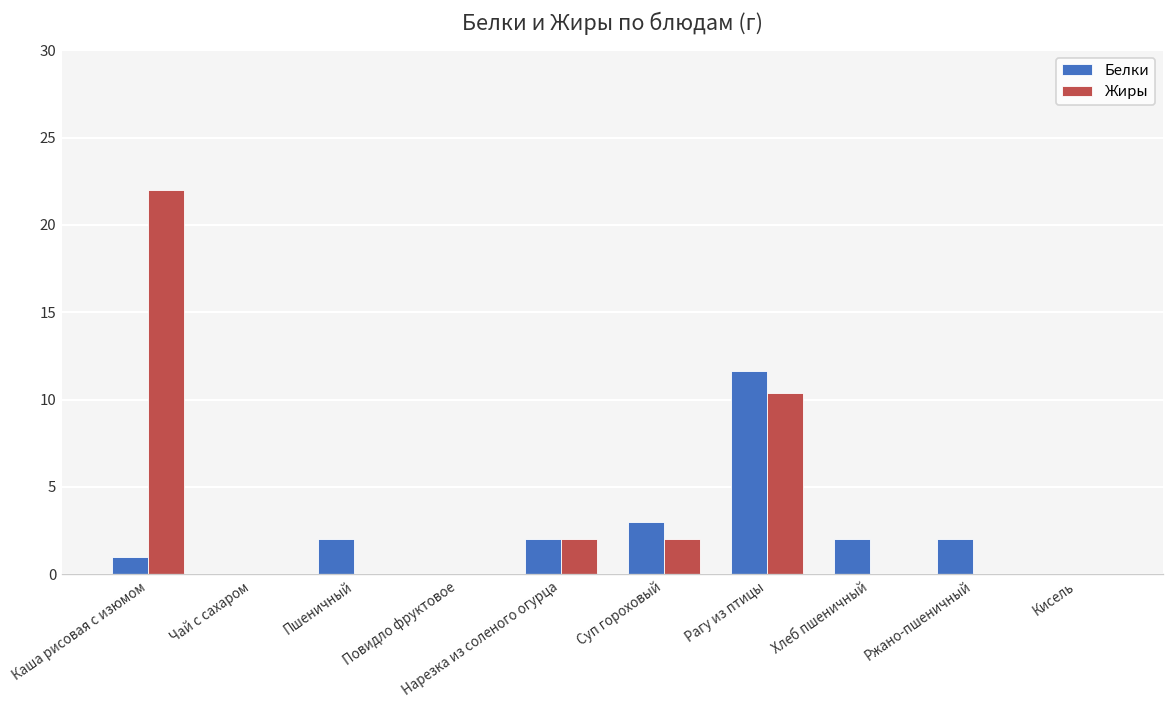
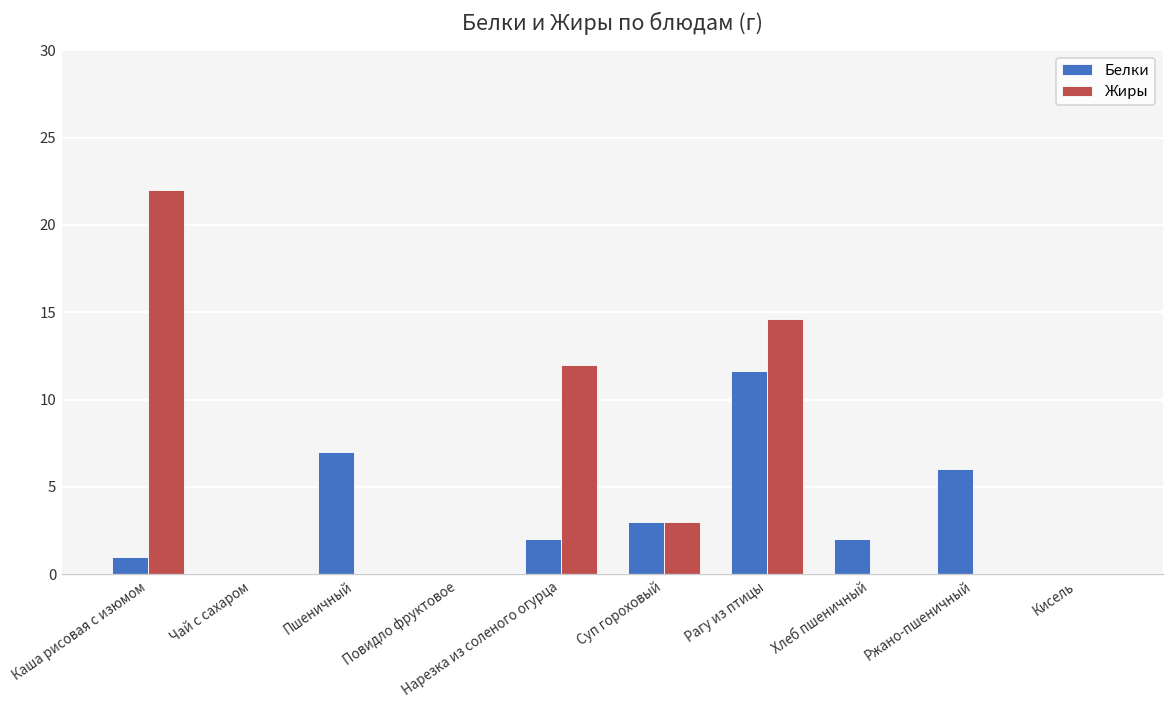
Белки, Пшеничный: 2 -> 7
Жиры, Нарезка из соленого огурца: 2 -> 12
Жиры, Суп гороховый: 2 -> 3
Жиры, Рагу из птицы: 10.4 -> 14.6
Белки, Ржано-пшеничный: 2 -> 6
